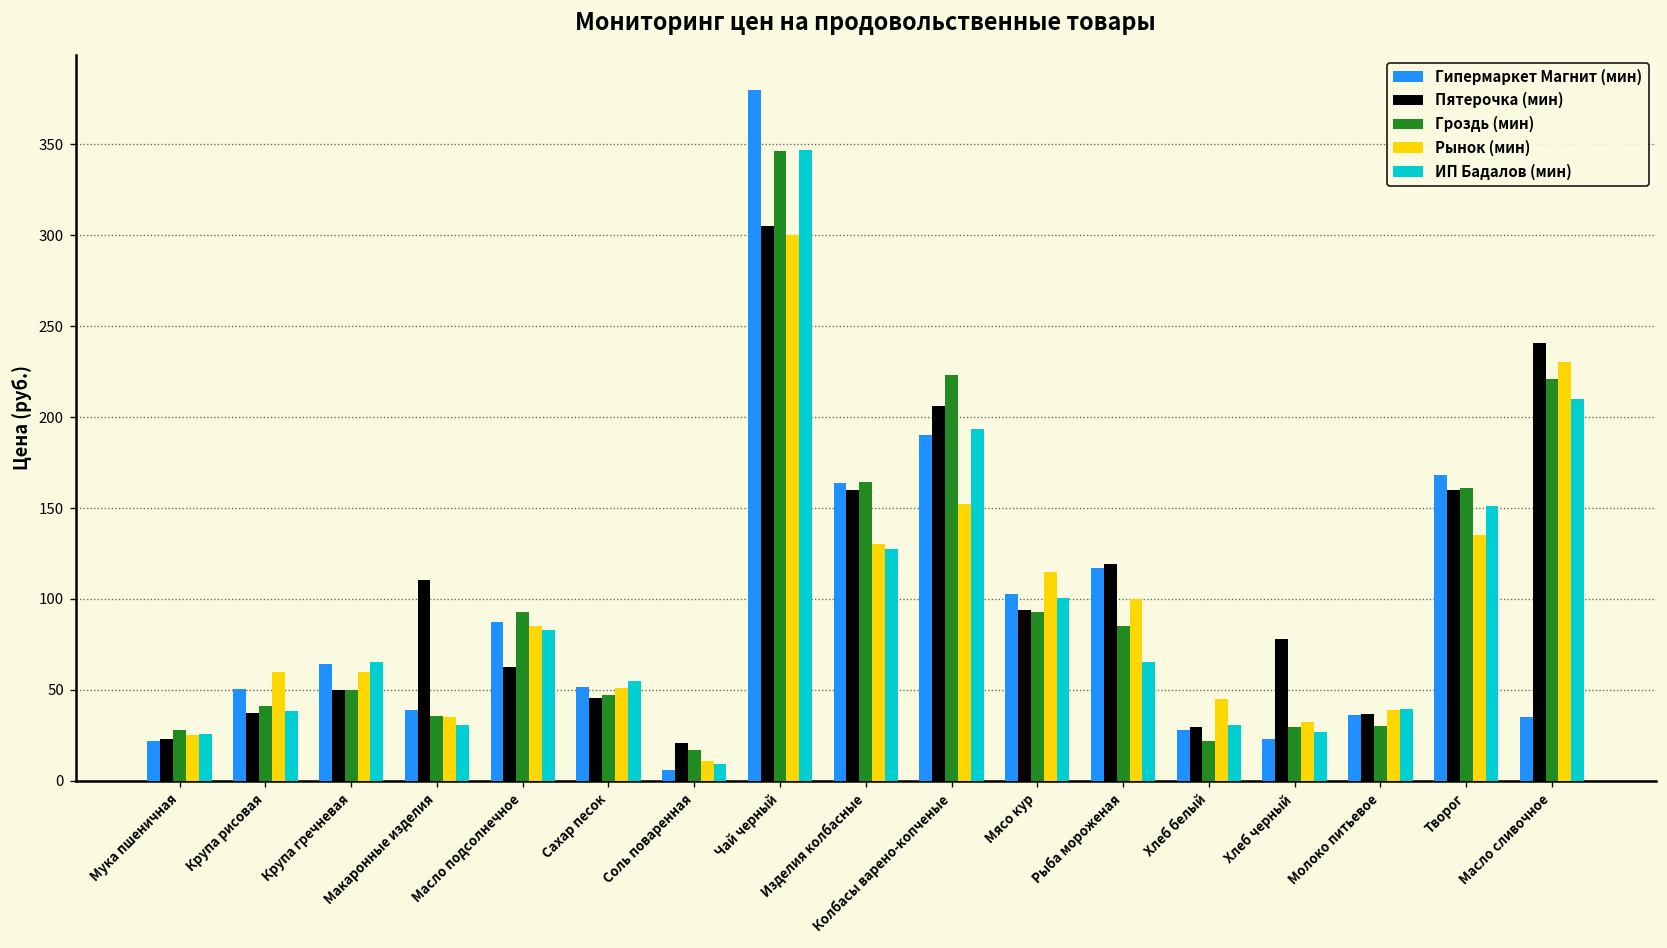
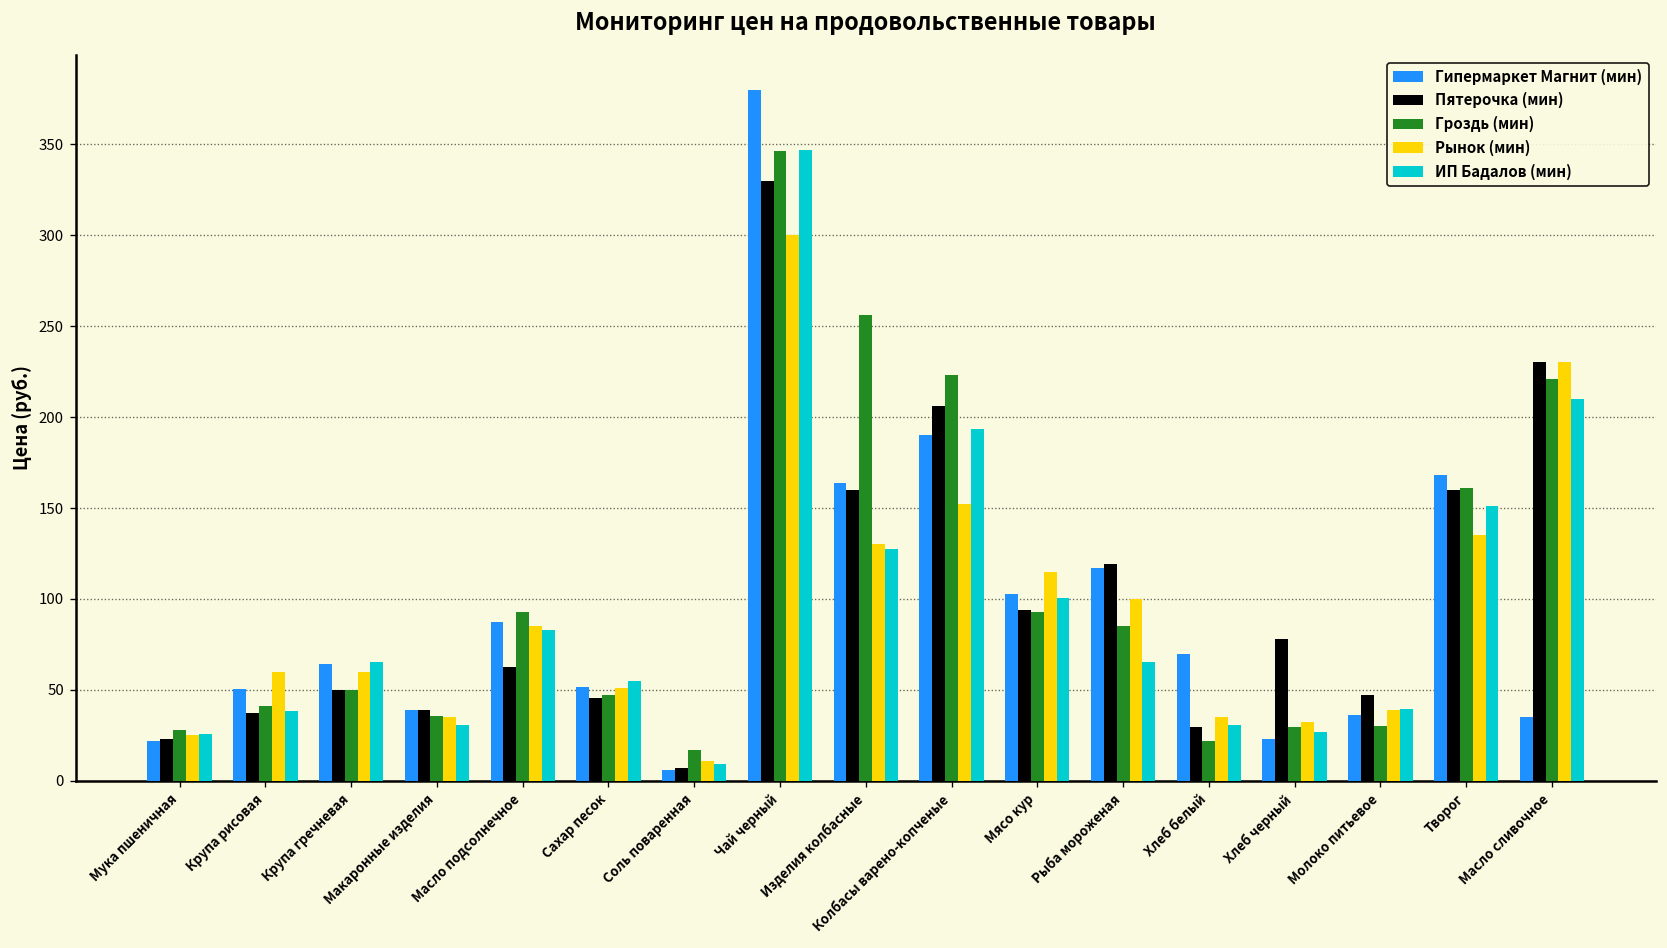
Пятерочка (мин), Макаронные изделия: 111 -> 39
Пятерочка (мин), Соль поваренная: 21 -> 7
Пятерочка (мин), Чай черный: 305 -> 330
Гроздь (мин), Изделия колбасные: 164 -> 256
Гипермаркет Магнит (мин), Хлеб белый: 28 -> 70
Рынок (мин), Хлеб белый: 45 -> 35
Пятерочка (мин), Молоко питьевое: 37 -> 47
Пятерочка (мин), Масло сливочное: 241 -> 230
